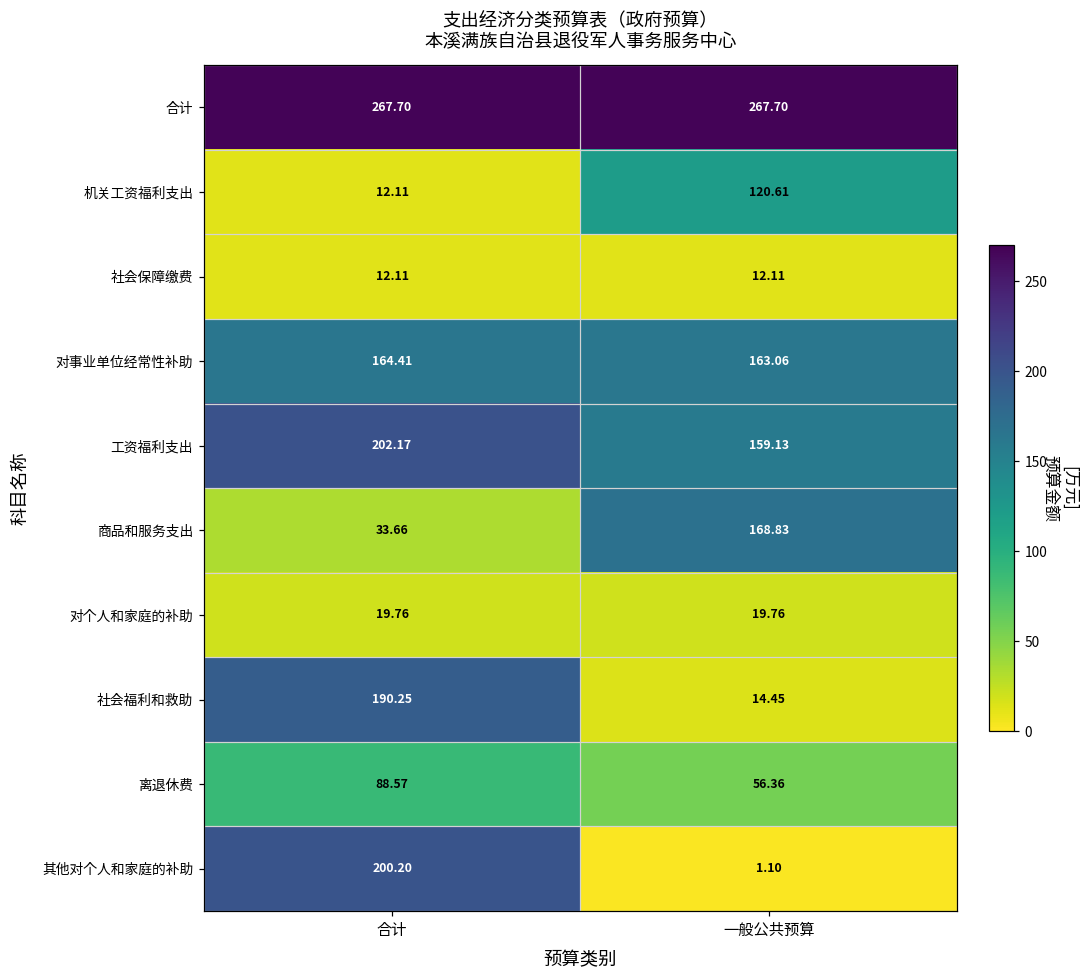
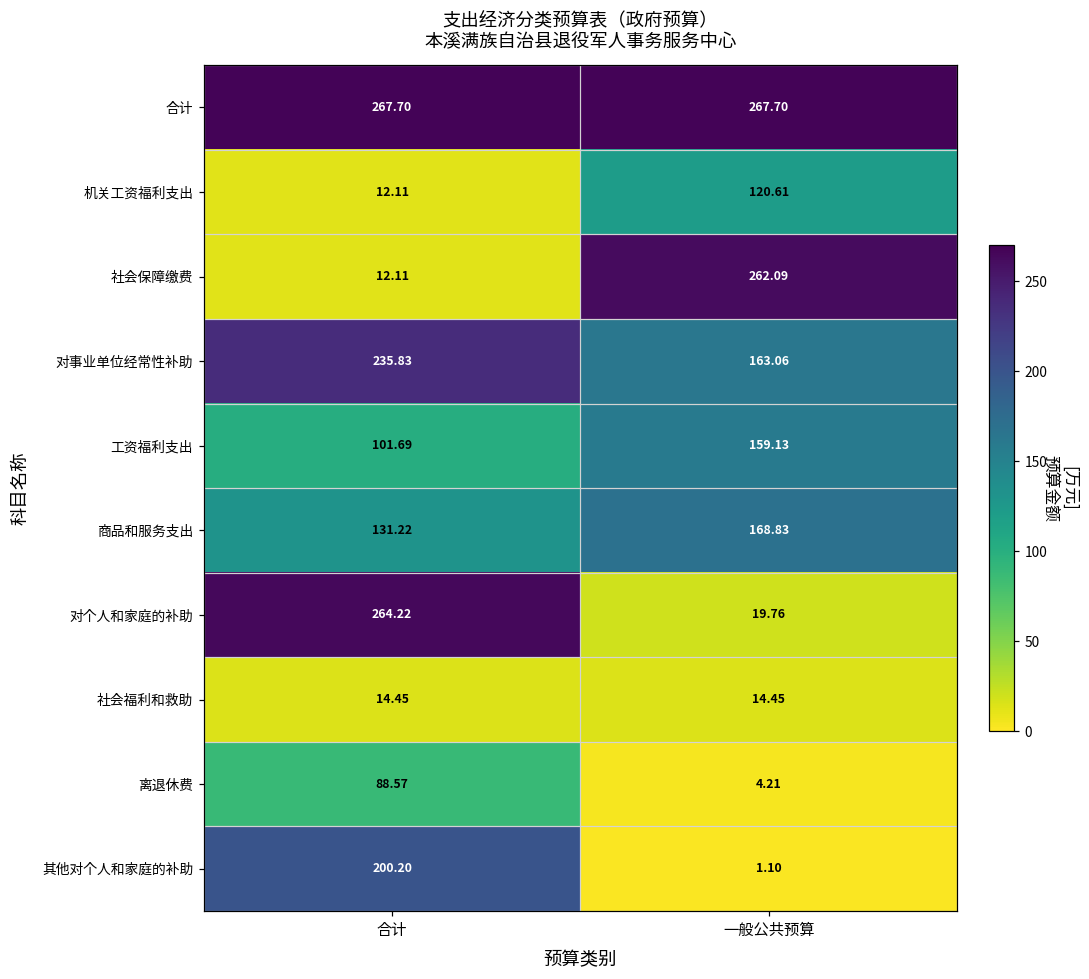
社会保障缴费, 一般公共预算: 12.11 -> 262.09
对事业单位经常性补助, 合计: 164.41 -> 235.83
工资福利支出, 合计: 202.17 -> 101.69
商品和服务支出, 合计: 33.66 -> 131.22
对个人和家庭的补助, 合计: 19.76 -> 264.22
社会福利和救助, 合计: 190.25 -> 14.45
离退休费, 一般公共预算: 56.36 -> 4.21
